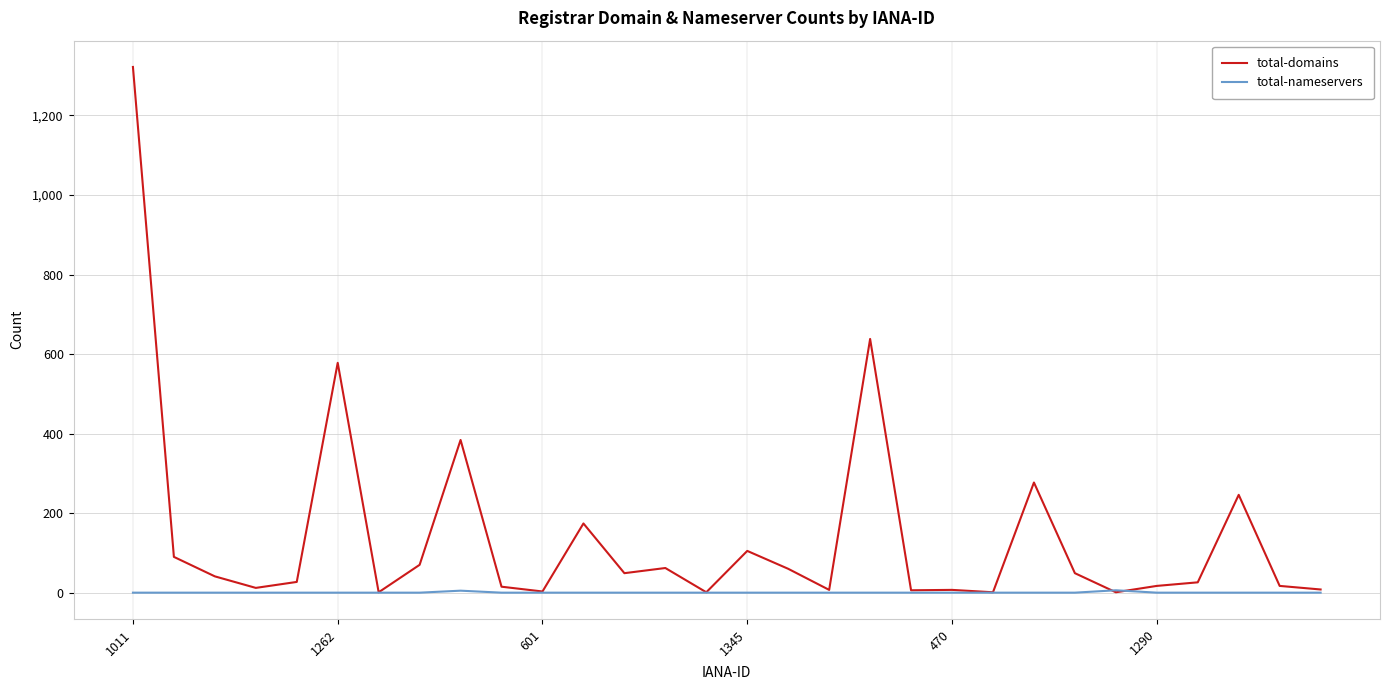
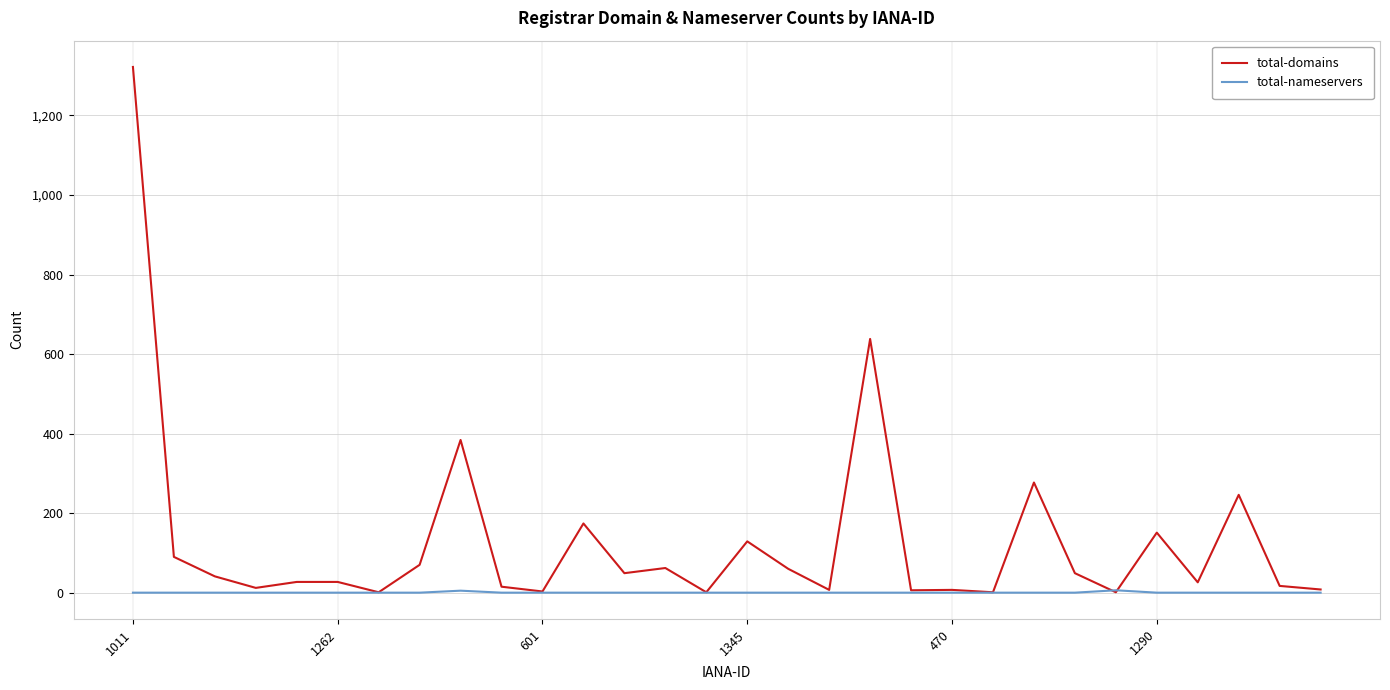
total-domains, 1262: 580 -> 30
total-domains, 1345: 110 -> 130
total-domains, 1290: 20 -> 150
